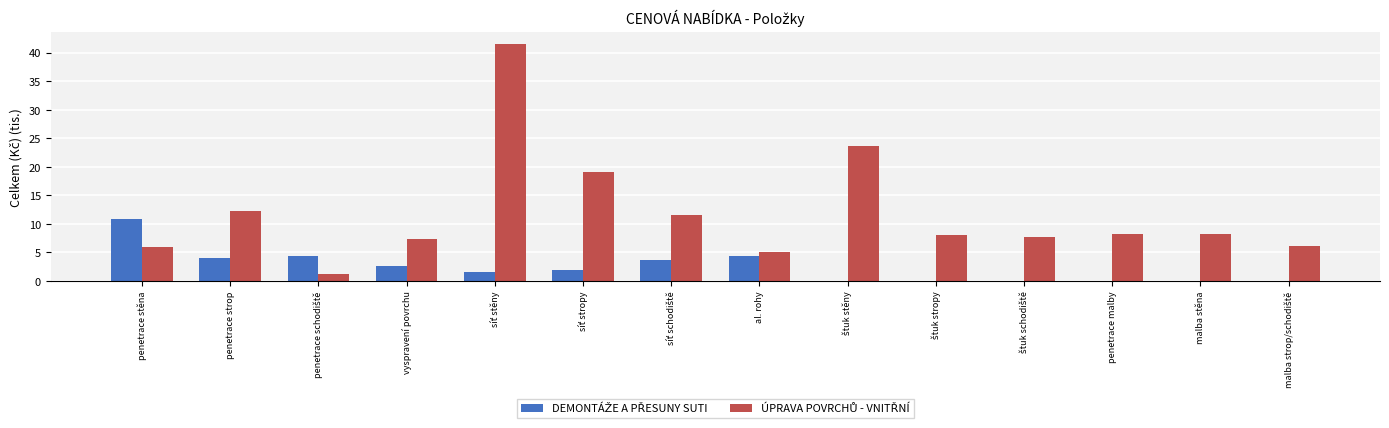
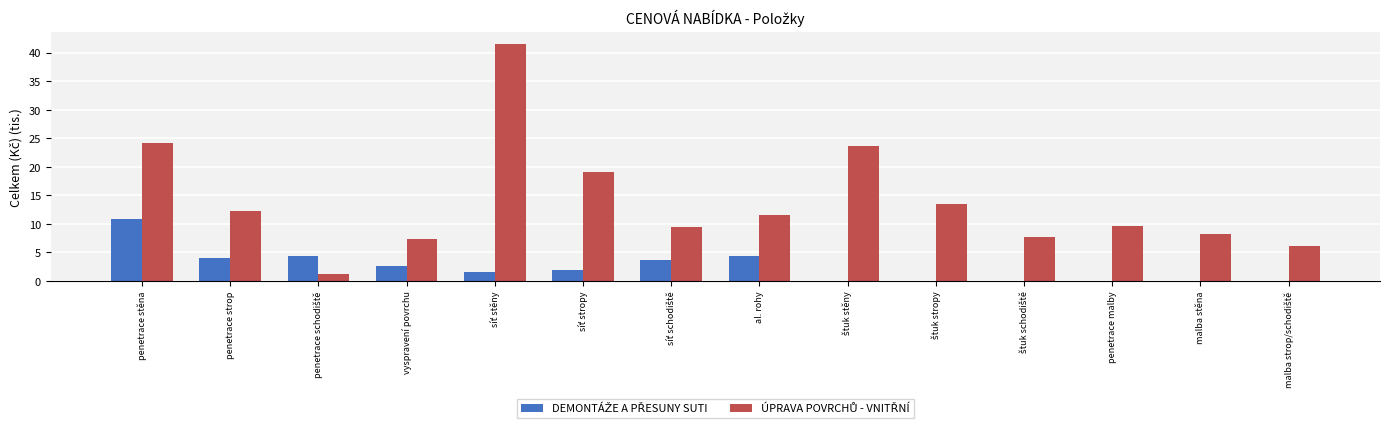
ÚPRAVA POVRCHŮ - VNITŘNÍ, penetrace stěna: 6 -> 24
ÚPRAVA POVRCHŮ - VNITŘNÍ, síť schodiště: 12 -> 10
ÚPRAVA POVRCHŮ - VNITŘNÍ, al. rohy: 5 -> 12
ÚPRAVA POVRCHŮ - VNITŘNÍ, štuk stropy: 8 -> 14
ÚPRAVA POVRCHŮ - VNITŘNÍ, penetrace malby: 8 -> 10
